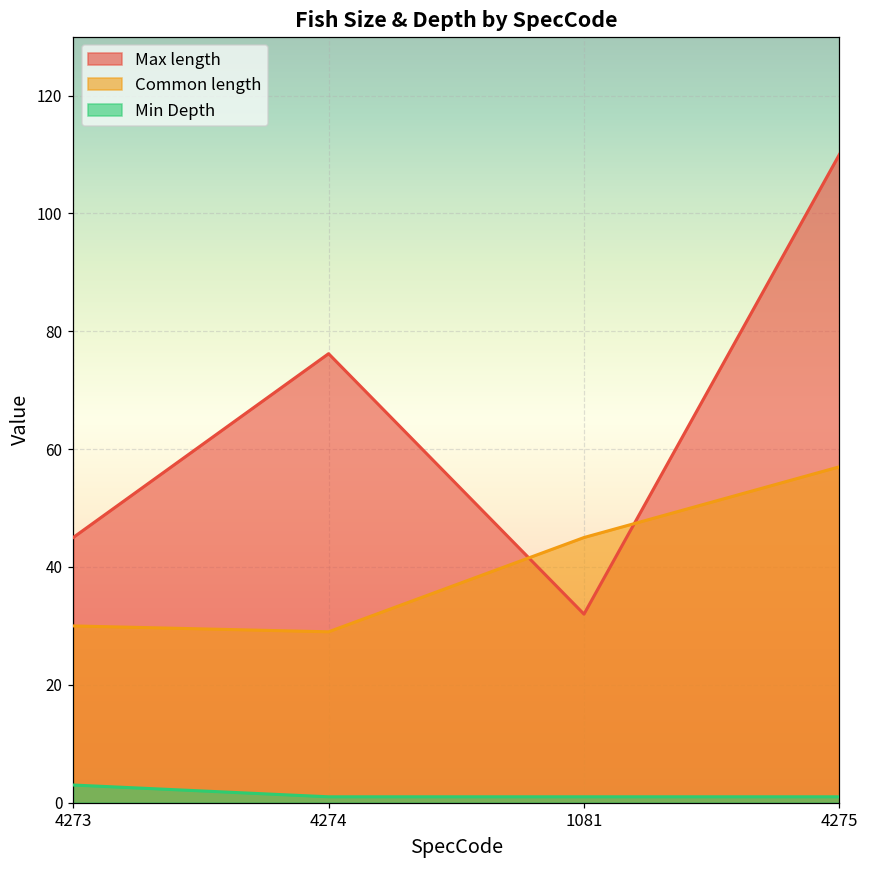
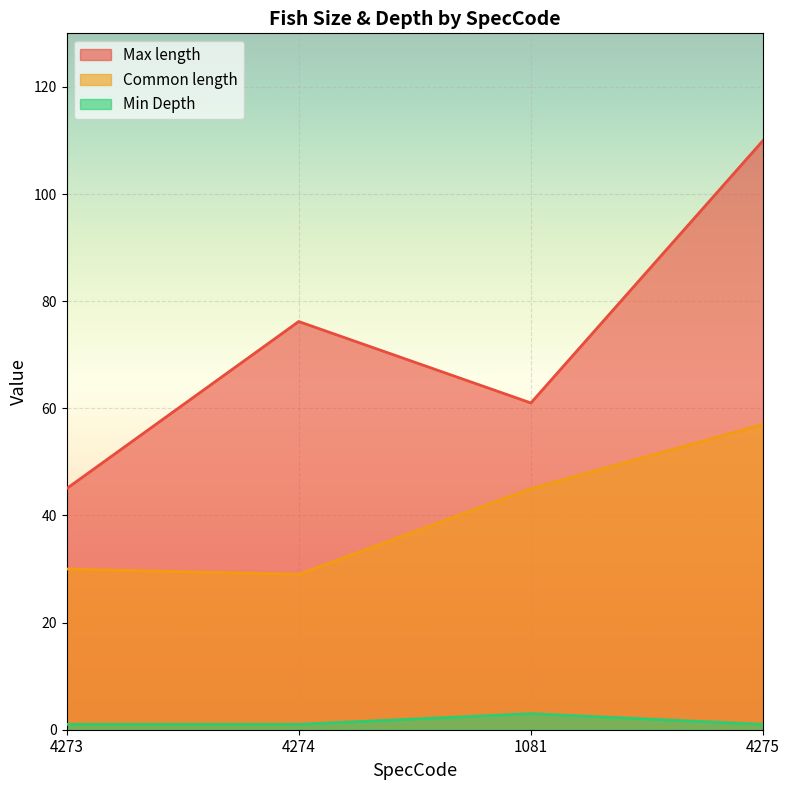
Min Depth, 4273: 3 -> 1
Max length, 1081: 32 -> 61
Min Depth, 1081: 1 -> 3
